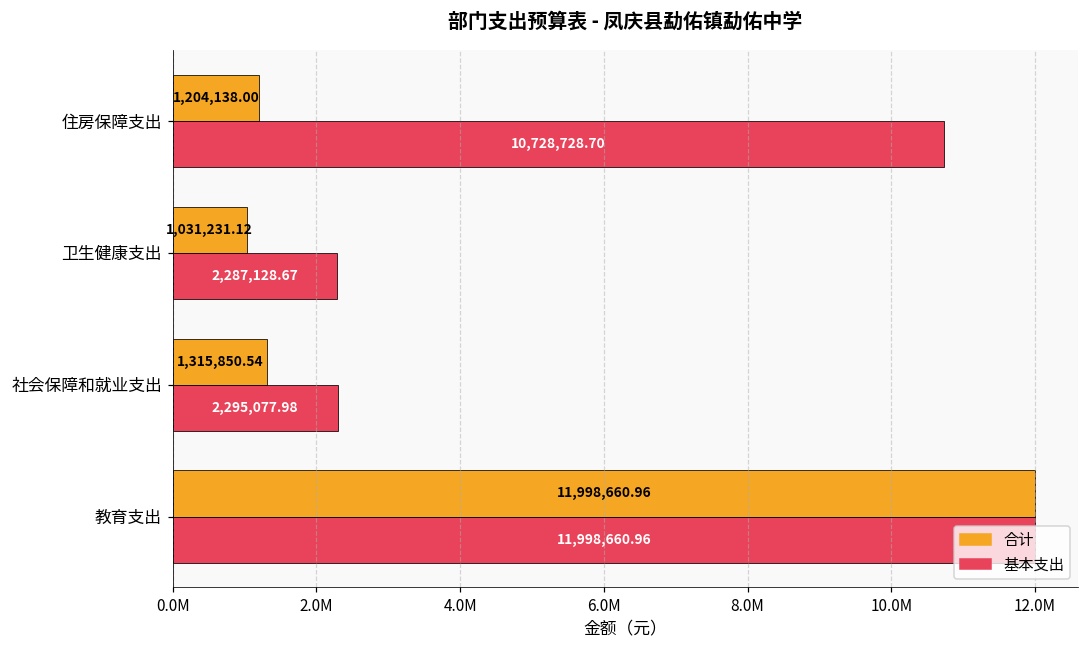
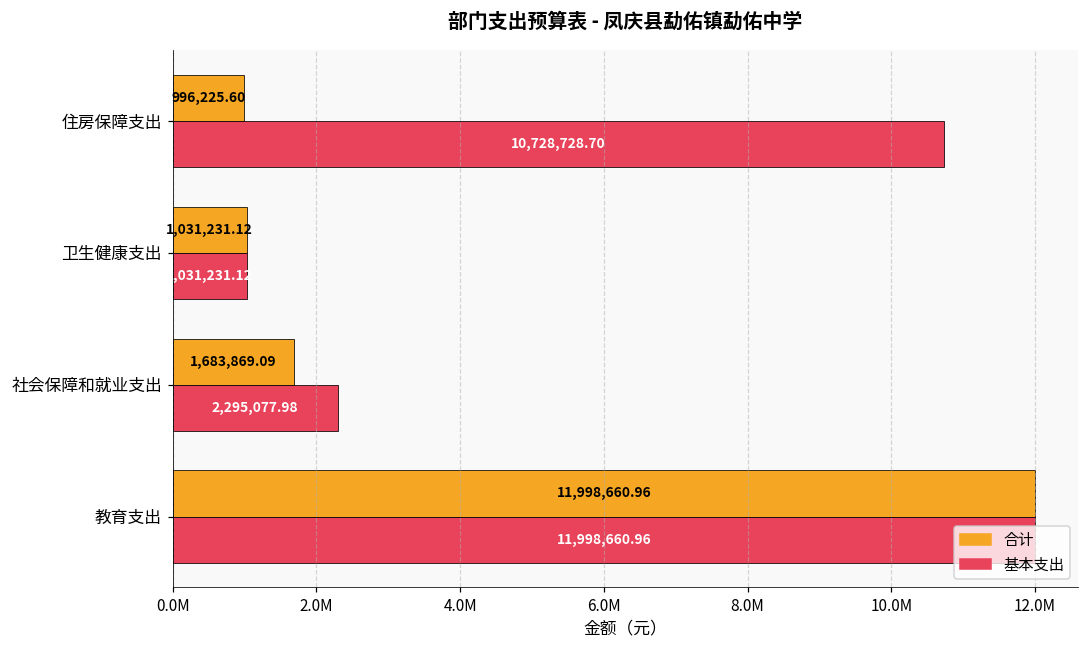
合计, 住房保障支出: 1,204,138.00 -> 996,225.60
基本支出, 卫生健康支出: 2,287,128.67 -> 1,031,231.12
合计, 社会保障和就业支出: 1,315,850.54 -> 1,683,869.09
